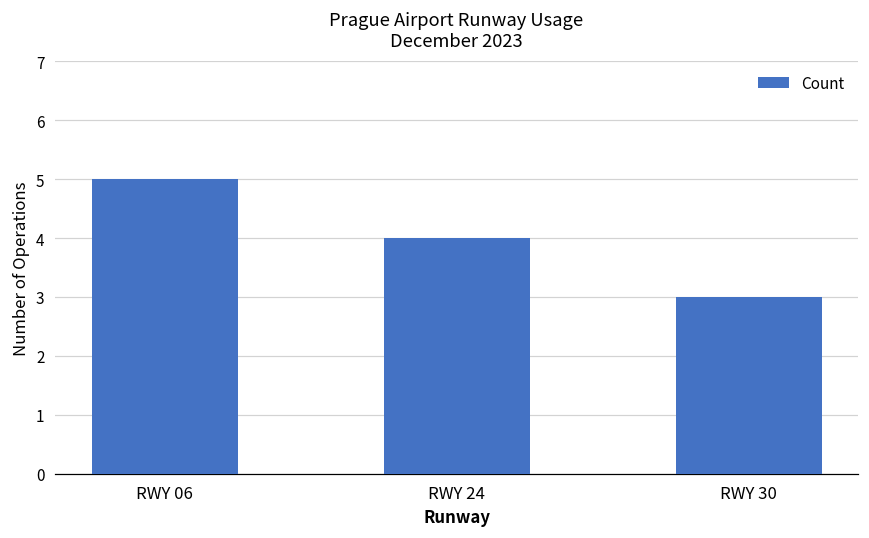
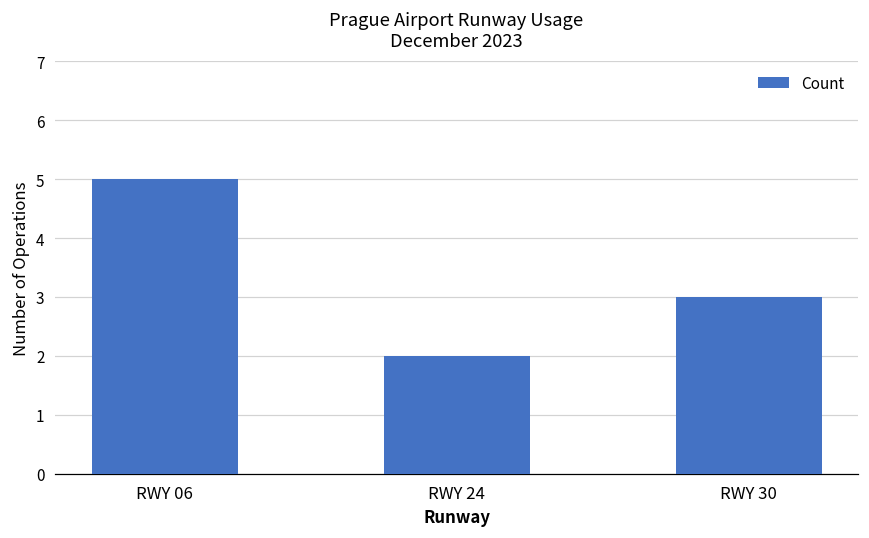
RWY 24: 4 -> 2
